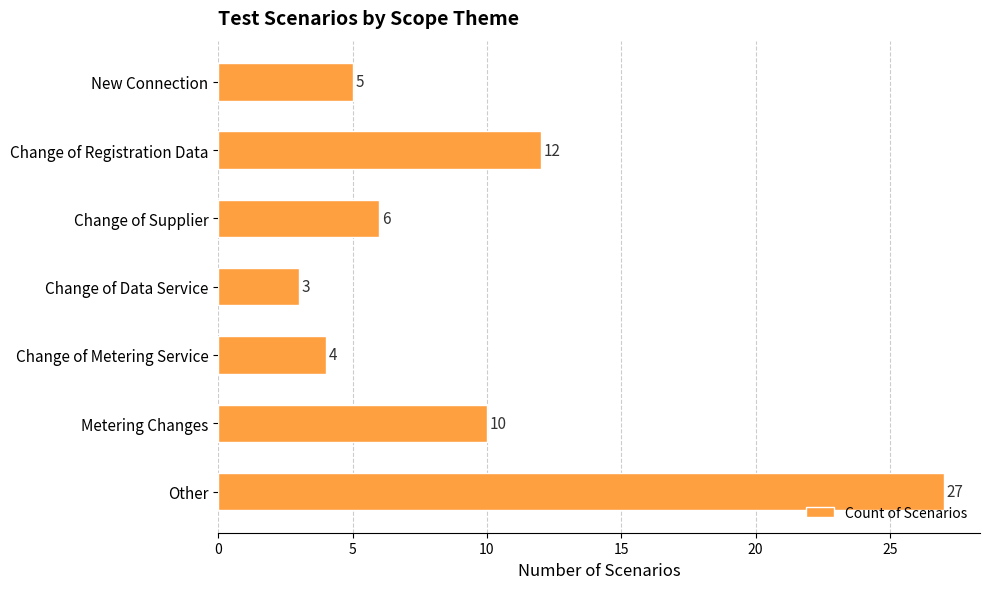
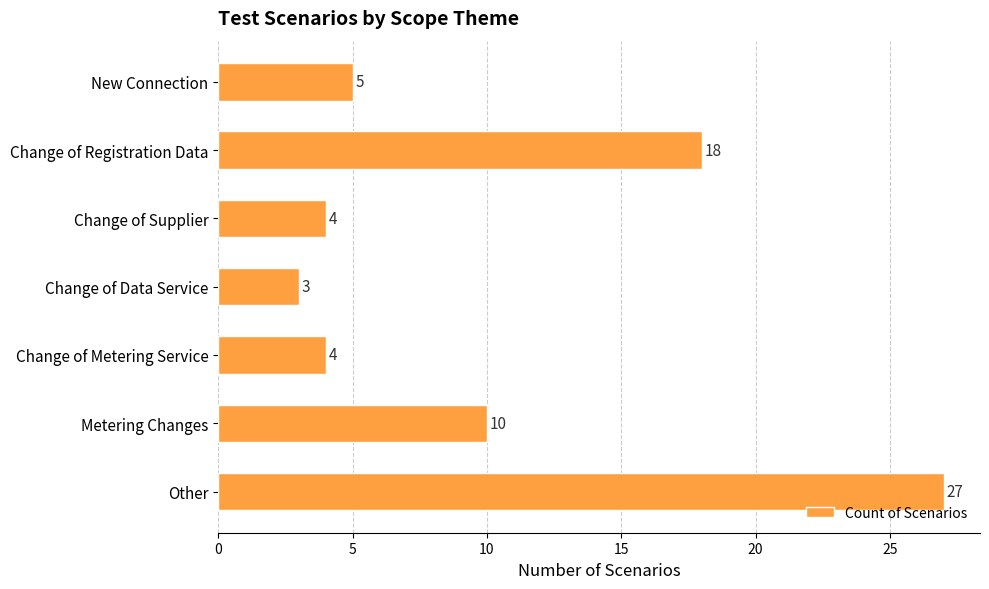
Change of Registration Data: 12 -> 18
Change of Supplier: 6 -> 4
